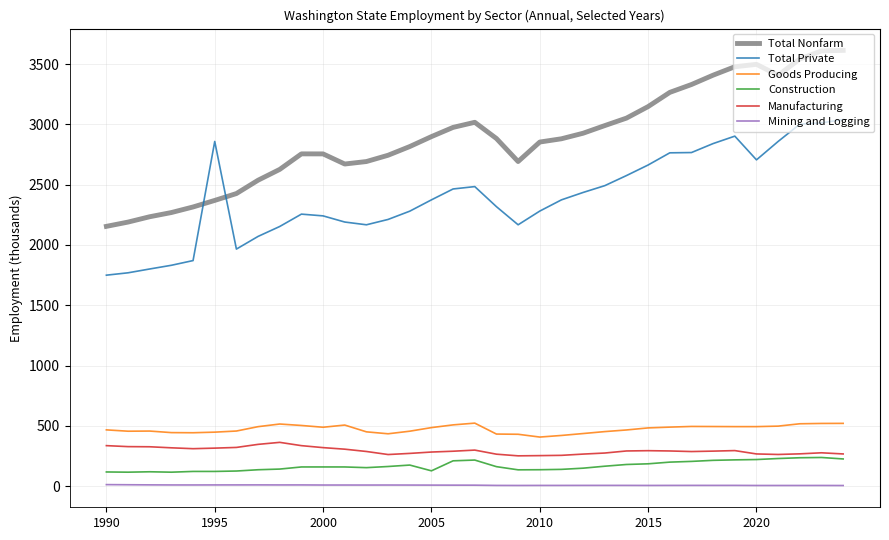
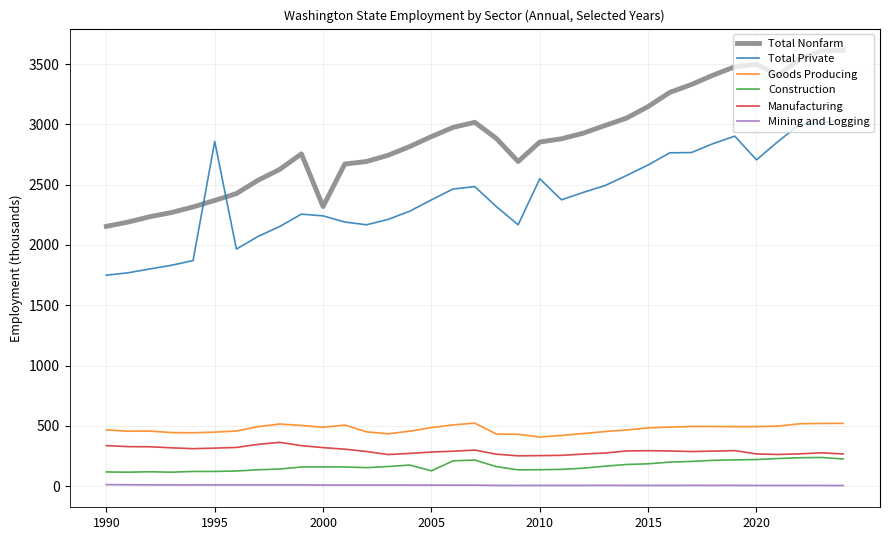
Total Nonfarm, 2000: 2760 -> 2320
Total Private, 2010: 2280 -> 2550
